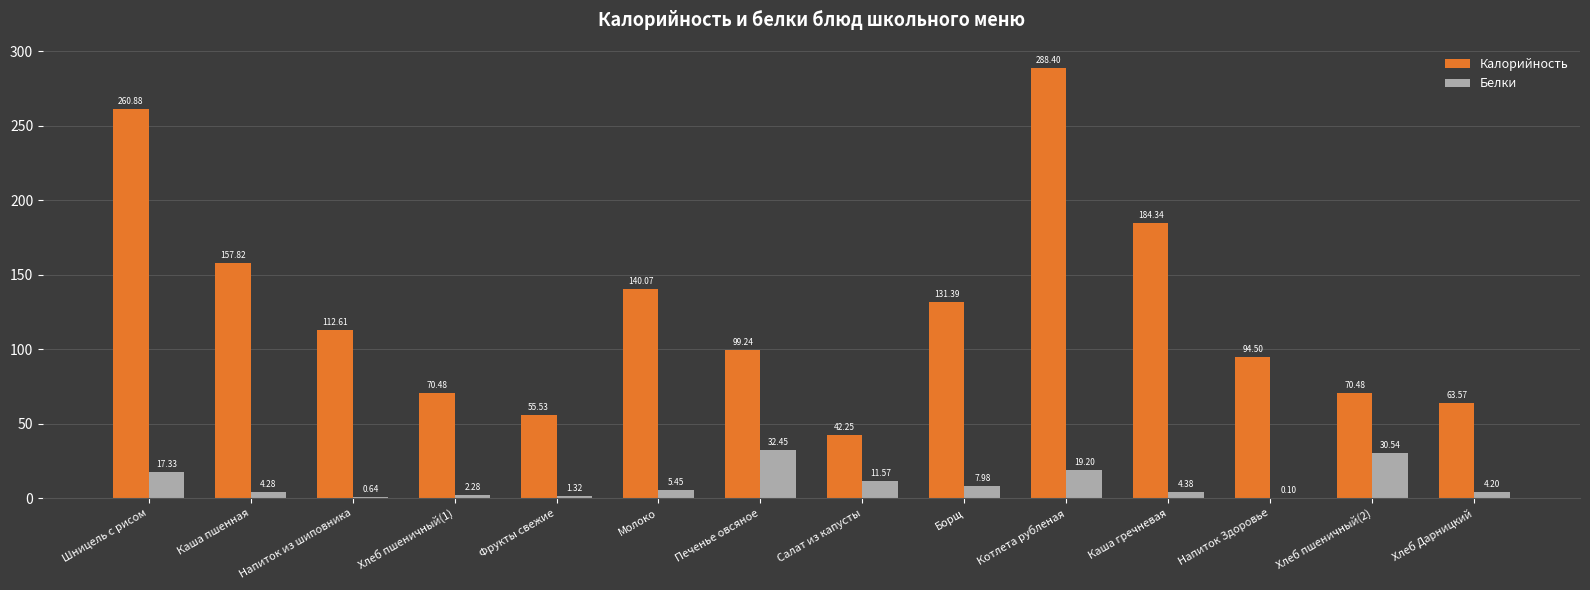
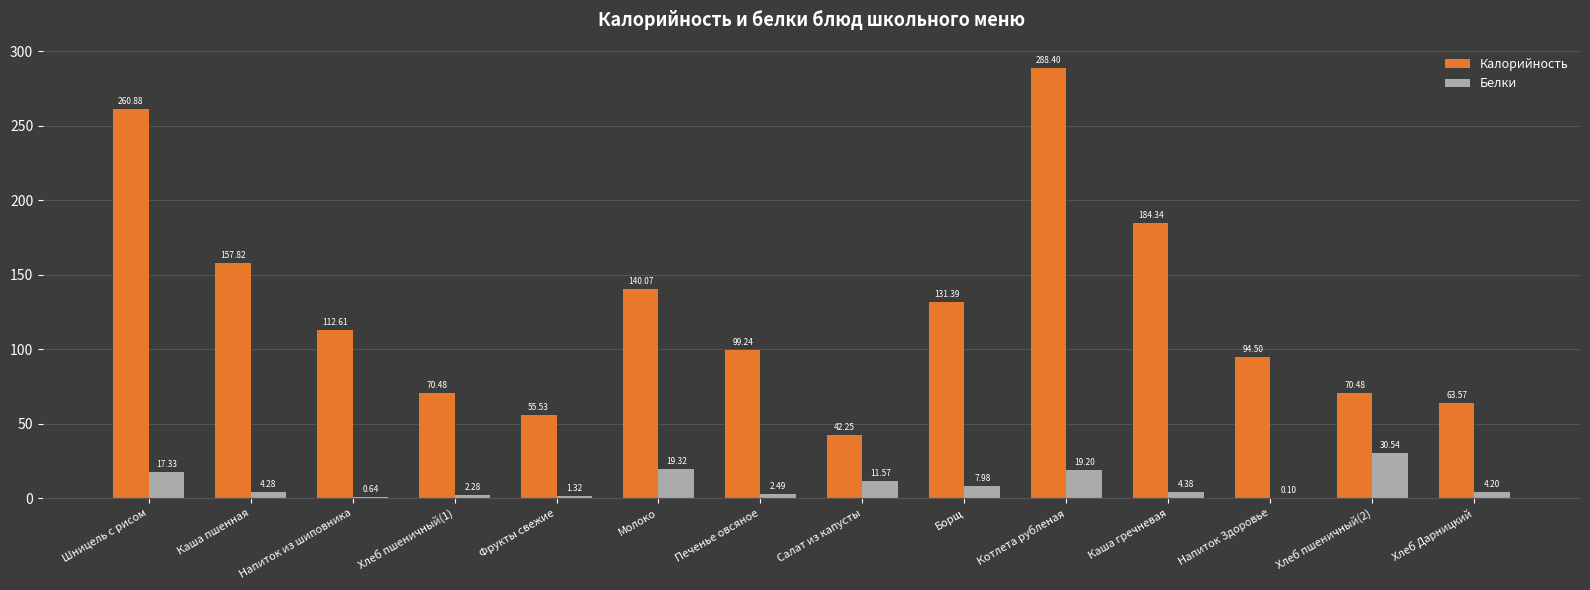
Белки, Молоко: 5.45 -> 19.32
Белки, Печенье овсяное: 32.45 -> 2.49
